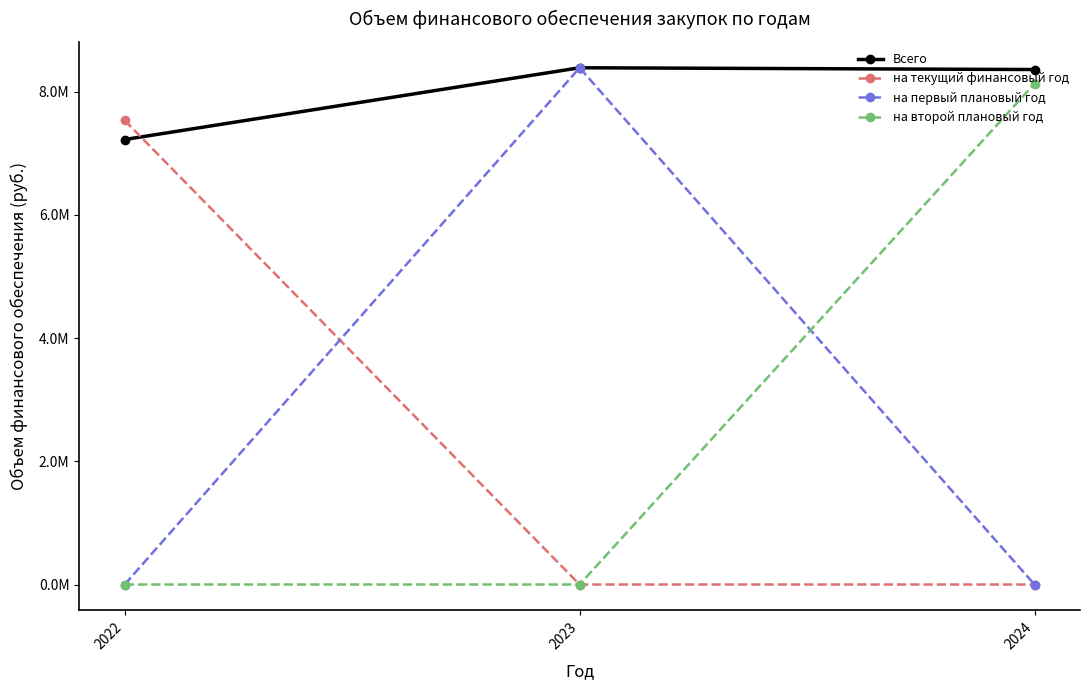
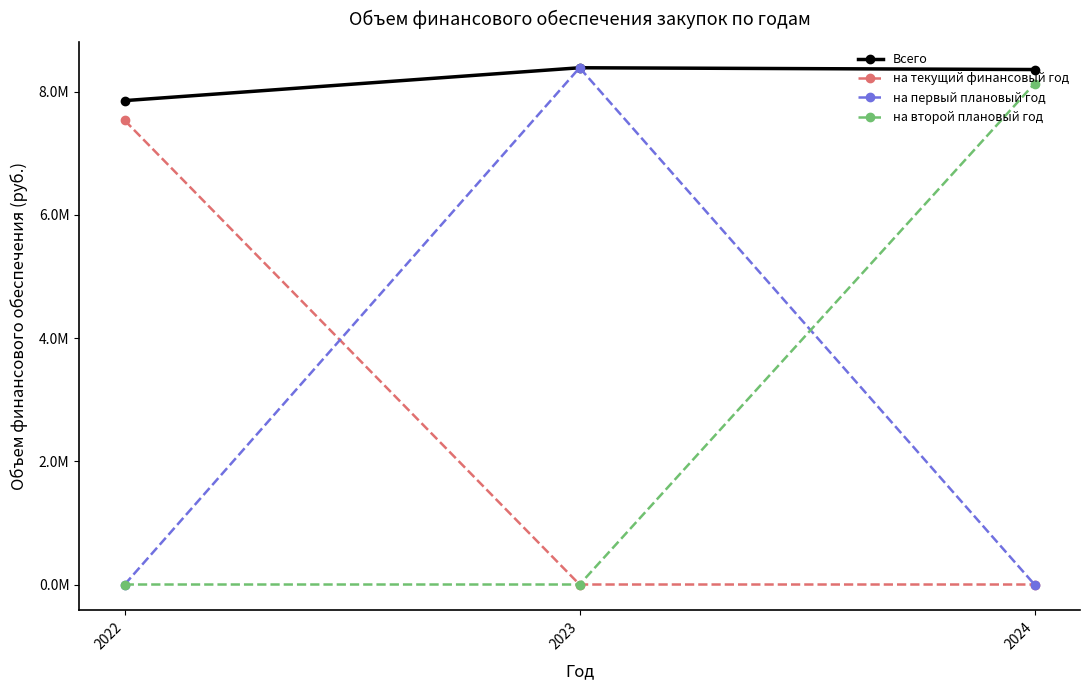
Всего, 2022: 7200000 -> 7900000
